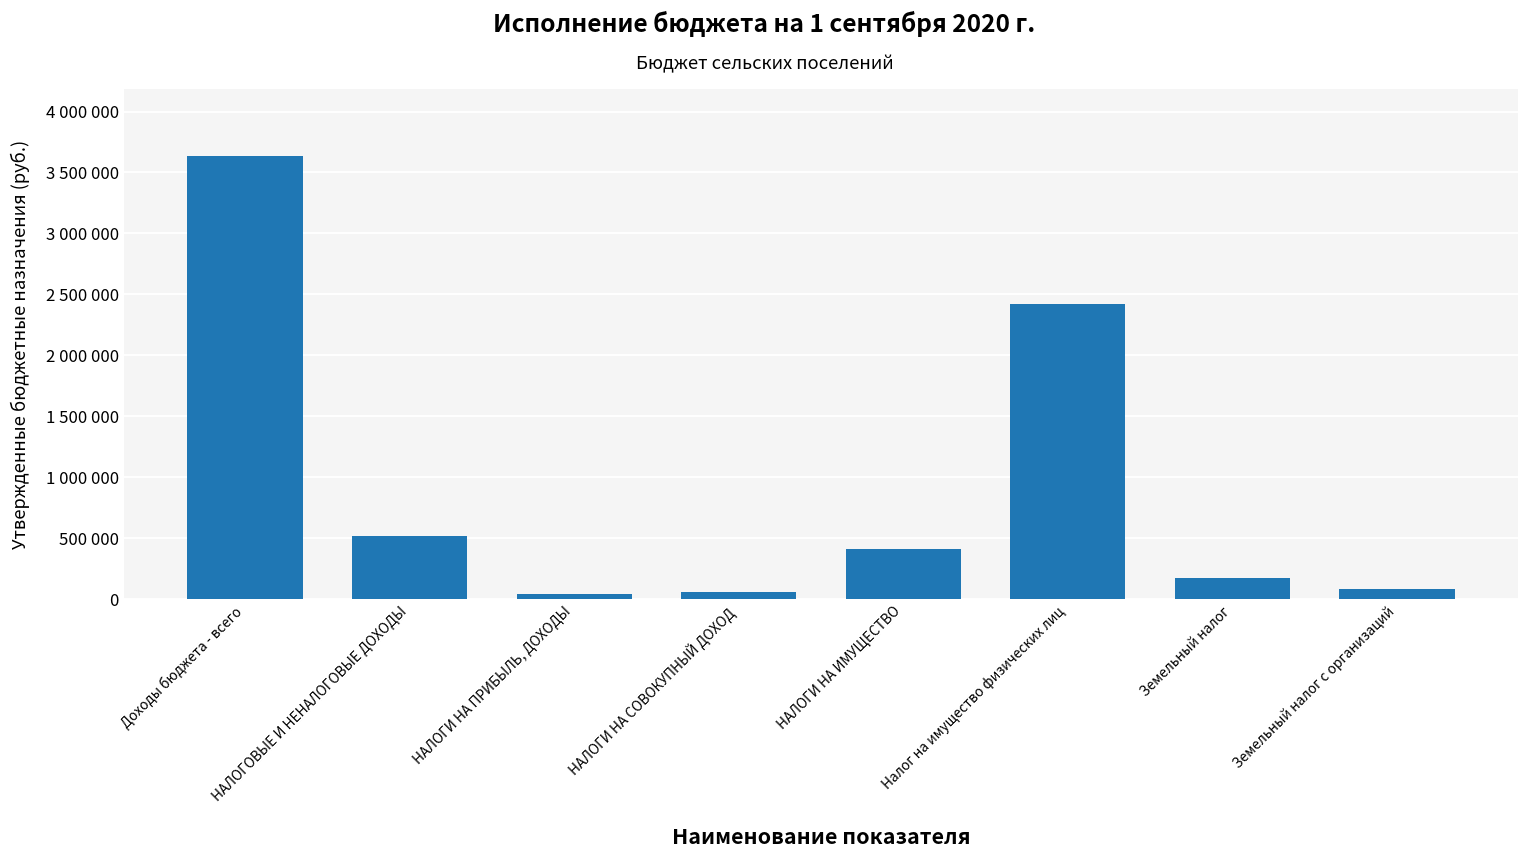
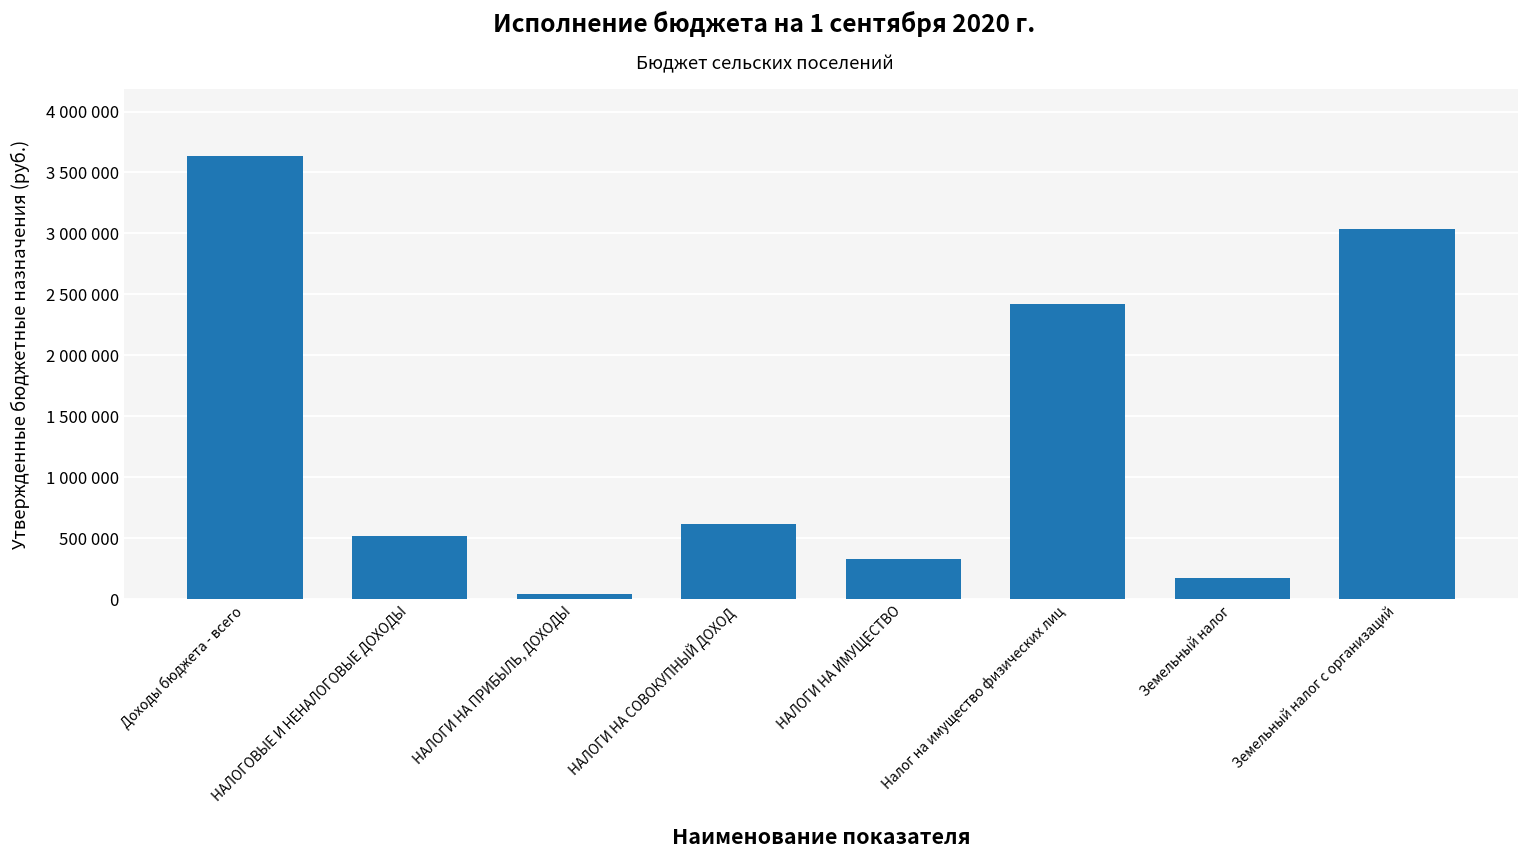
НАЛОГИ НА СОВОКУПНЫЙ ДОХОД: 60000 -> 620000
НАЛОГИ НА ИМУЩЕСТВО: 410000 -> 330000
Земельный налог с организаций: 80000 -> 3040000
